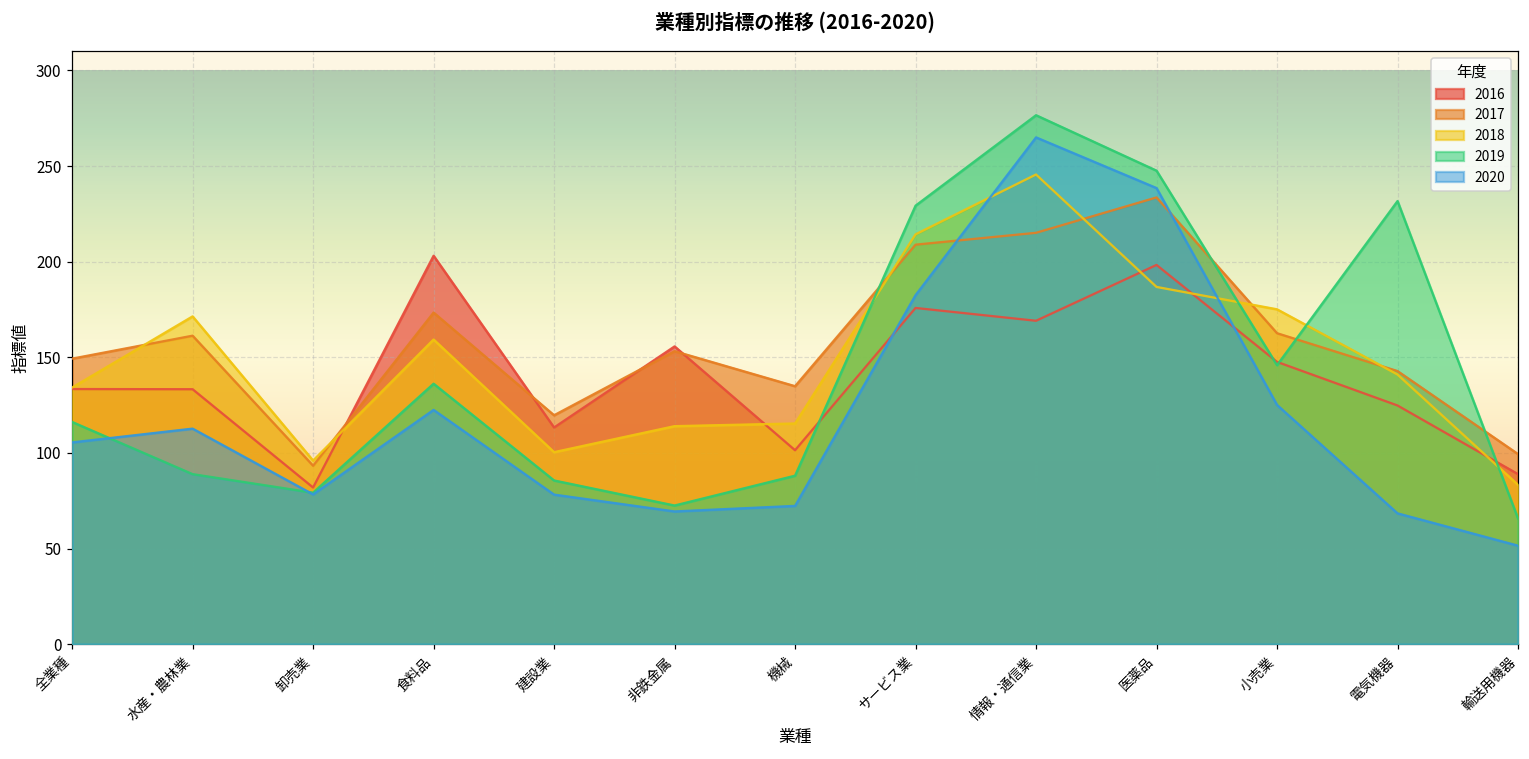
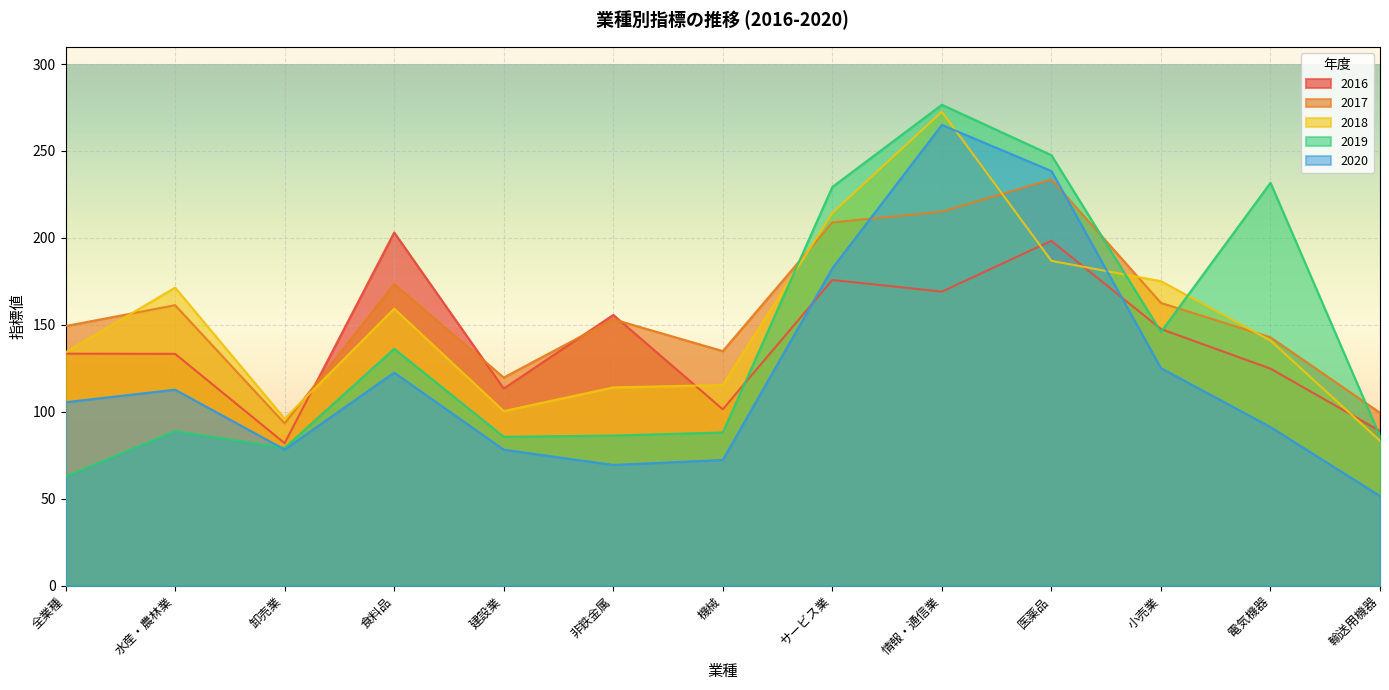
2019, 全業種: 116 -> 63
2019, 非鉄金属: 73 -> 86
2018, 情報・通信業: 246 -> 273
2020, 電気機器: 68 -> 91
2019, 輸送用機器: 66 -> 86
